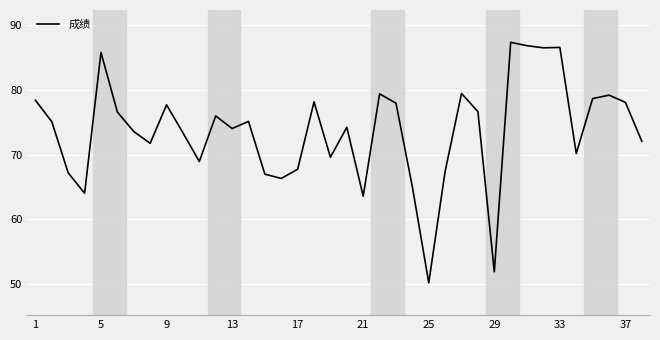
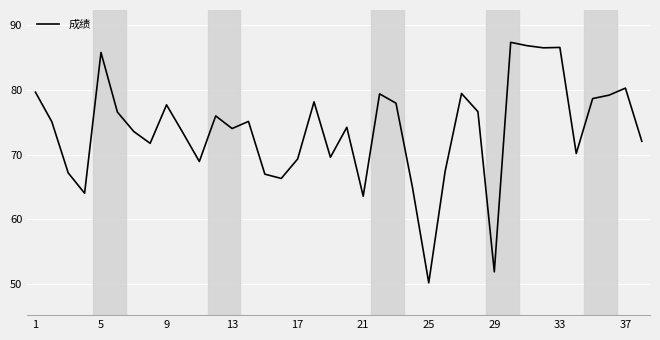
1: 78 -> 80
17: 68 -> 69
37: 78 -> 80
